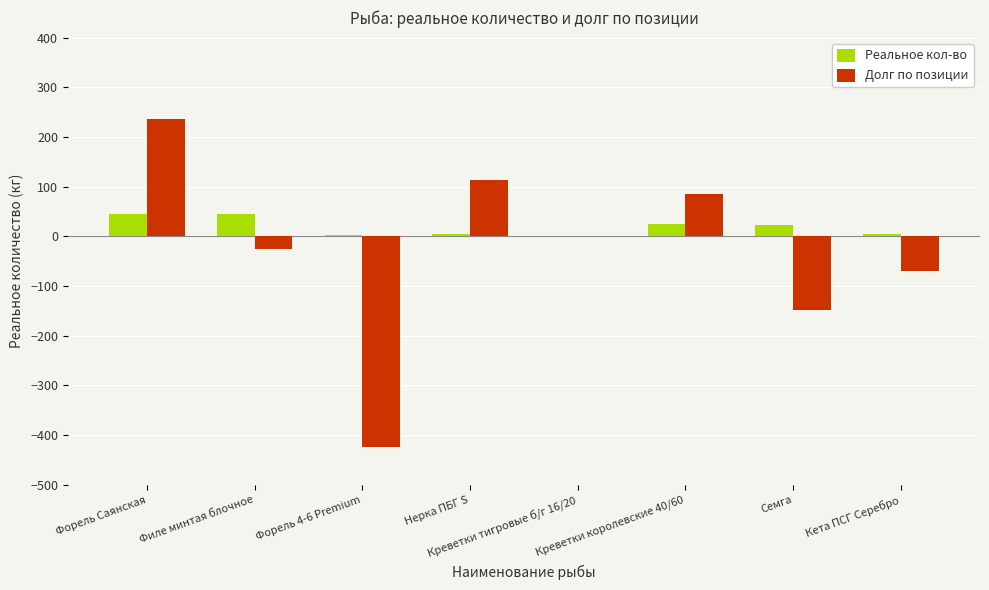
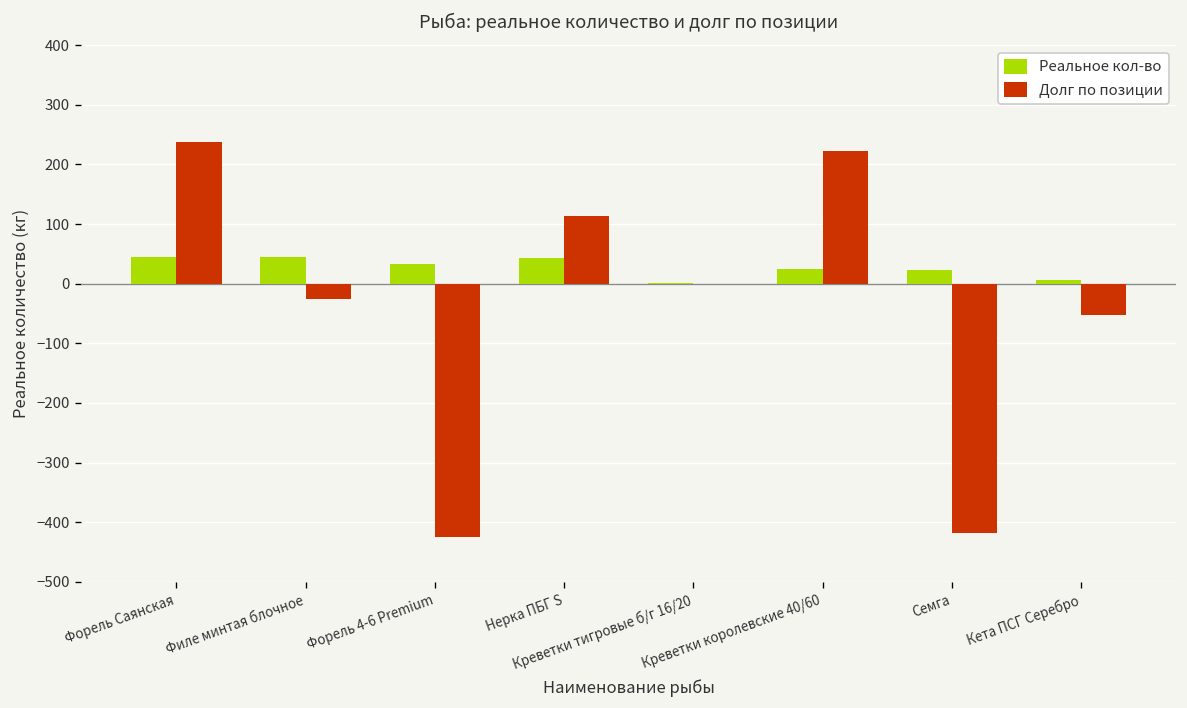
Реальное кол-во, Форель 4-6 Premium: 0 -> 30
Реальное кол-во, Нерка ПБГ S: 10 -> 40
Долг по позиции, Креветки королевские 40/60: 90 -> 220
Долг по позиции, Семга: -150 -> -420
Долг по позиции, Кета ПСГ Серебро: -70 -> -50
